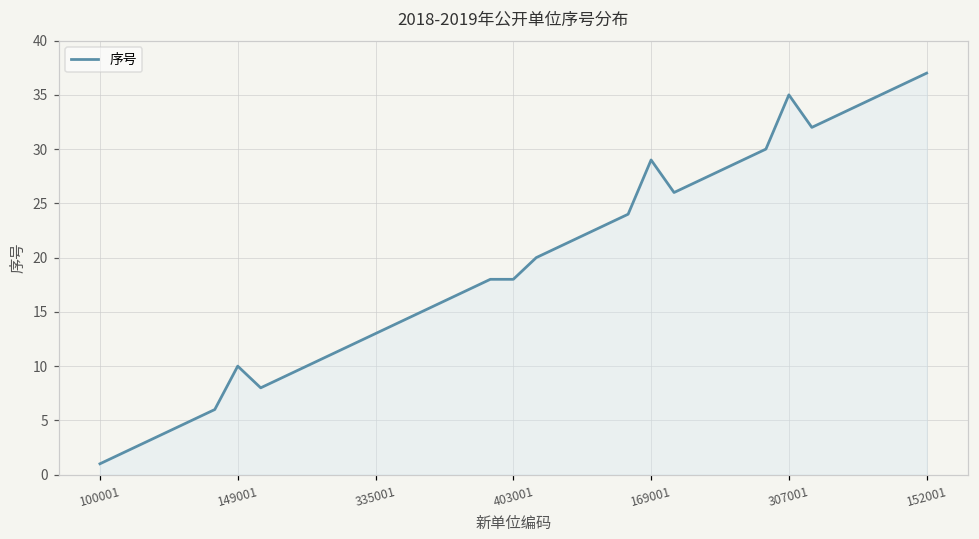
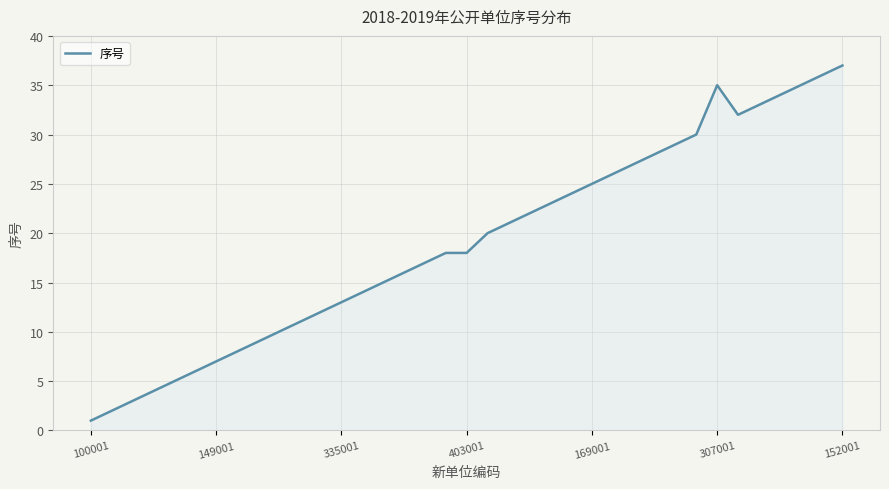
149001: 10 -> 7
169001: 29 -> 25
